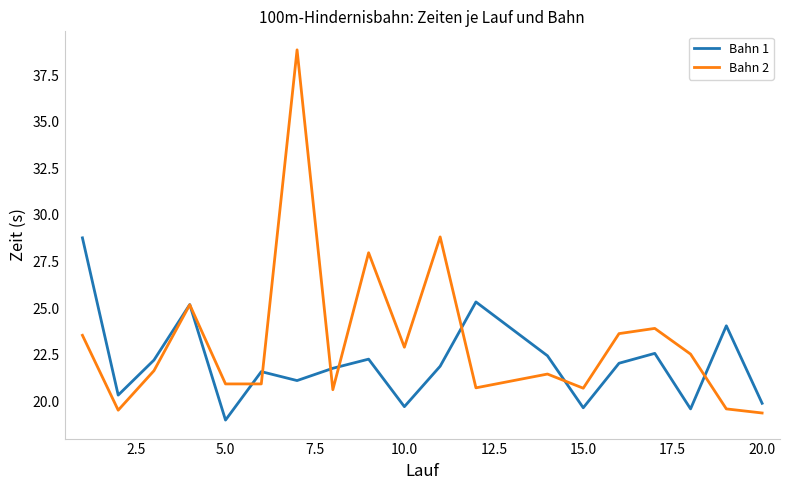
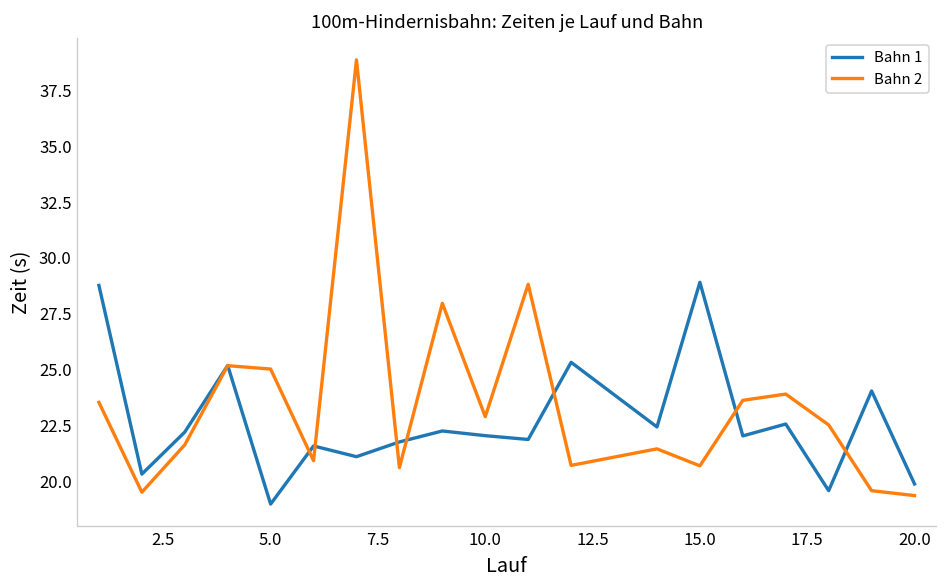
Bahn 2, 5.0: 20.9 -> 25.0
Bahn 1, 10.0: 19.7 -> 22.1
Bahn 1, 15.0: 19.7 -> 28.9
